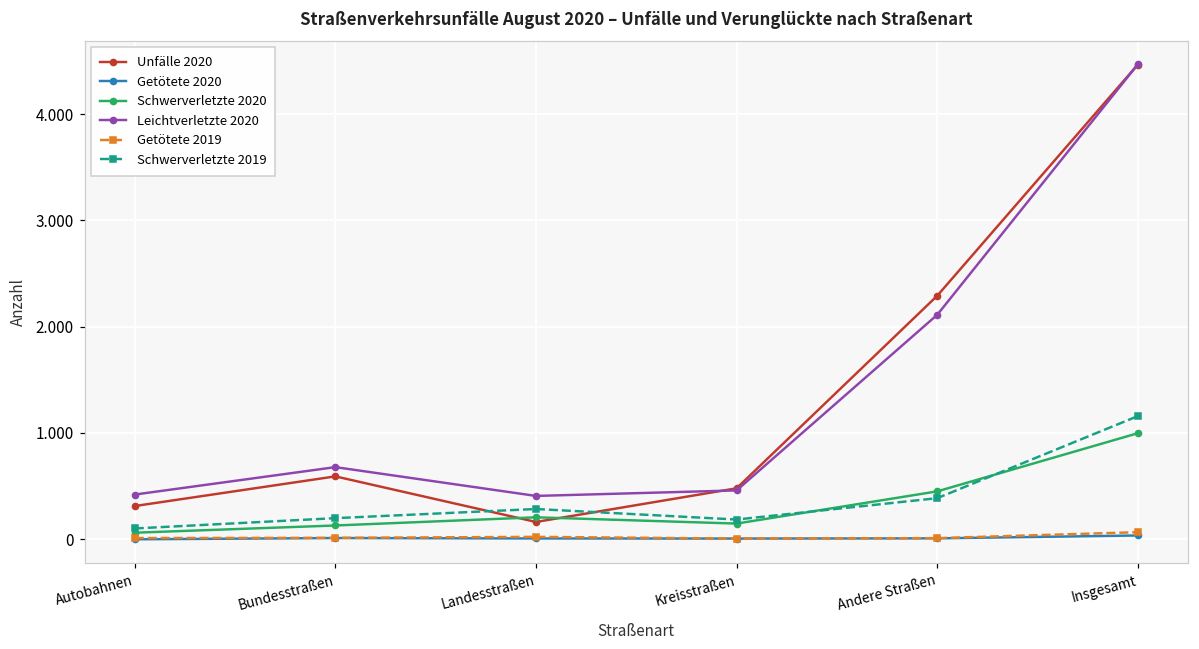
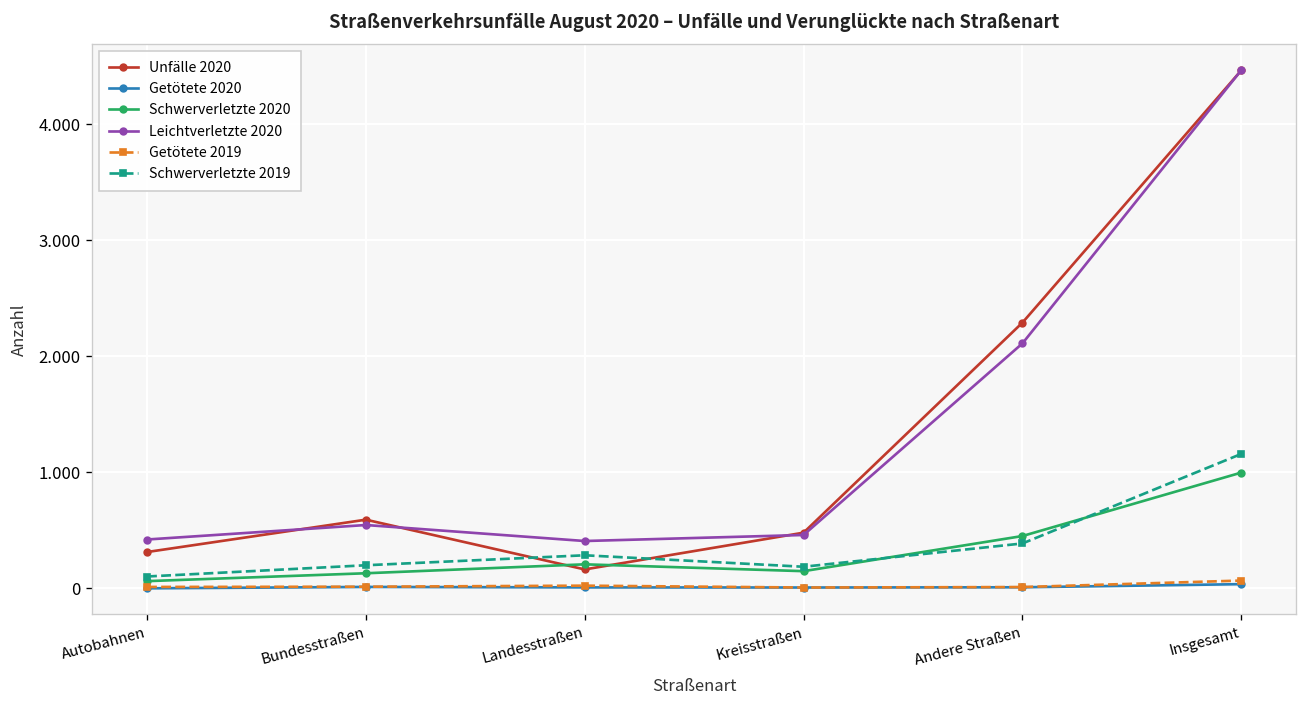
Leichtverletzte 2020, Bundesstraßen: 0.7 -> 0.5
